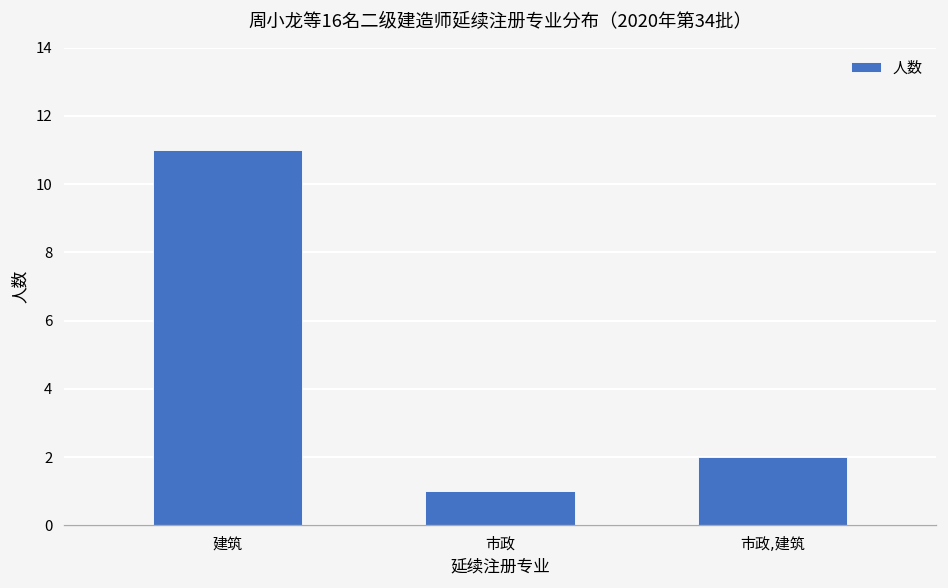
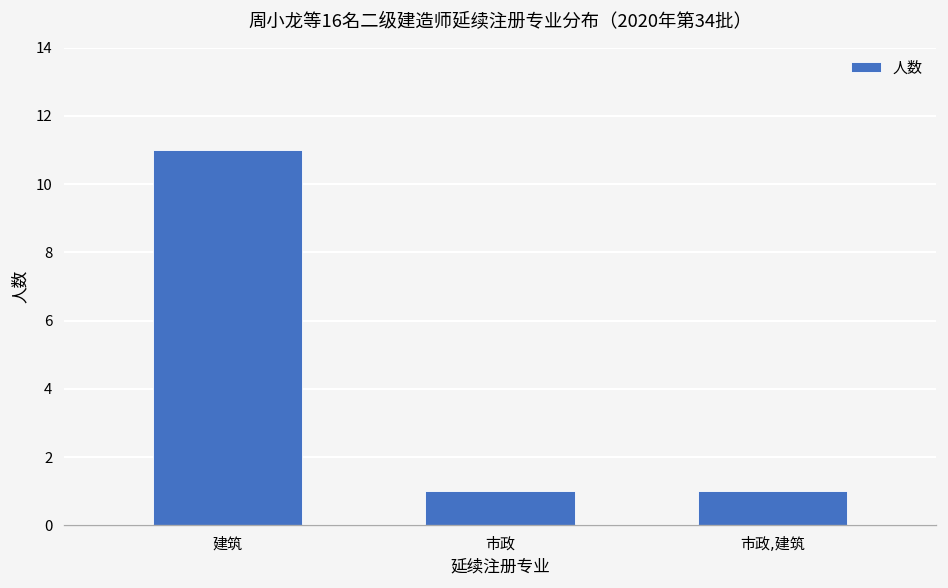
市政,建筑: 2 -> 1
